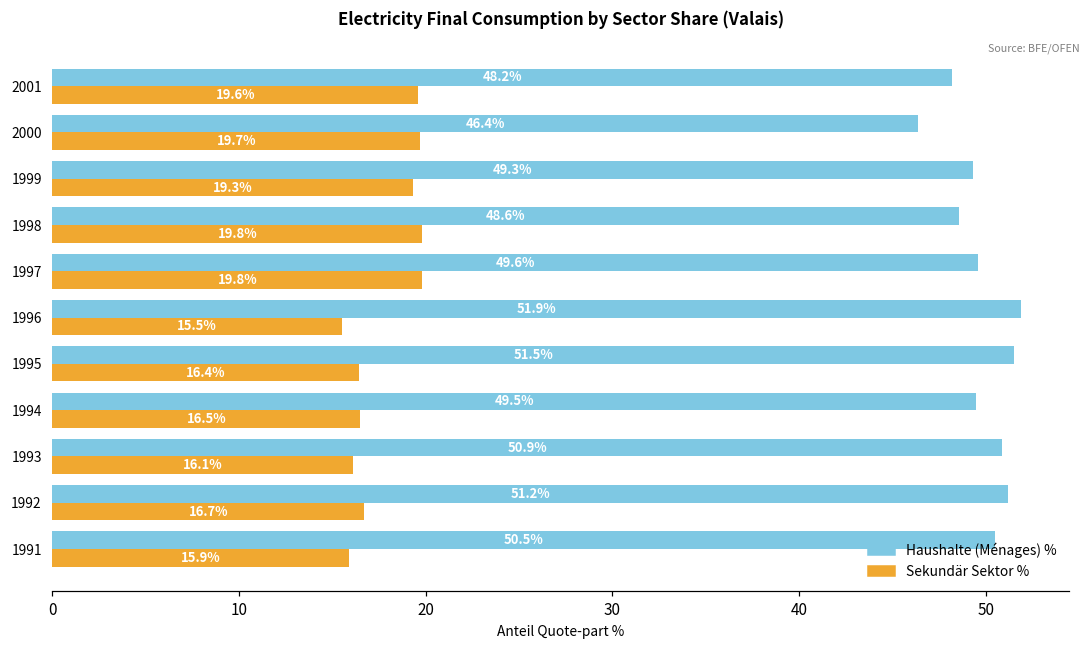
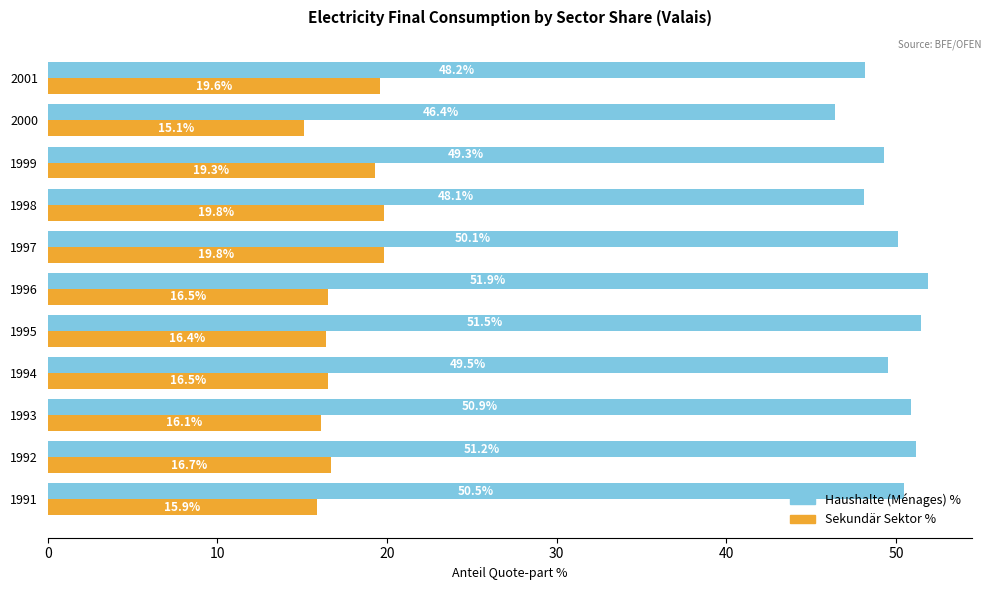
Sekundär Sektor %, 2000: 19.7% -> 15.1%
Haushalte (Ménages) %, 1998: 48.6% -> 48.1%
Haushalte (Ménages) %, 1997: 49.6% -> 50.1%
Sekundär Sektor %, 1996: 15.5% -> 16.5%
